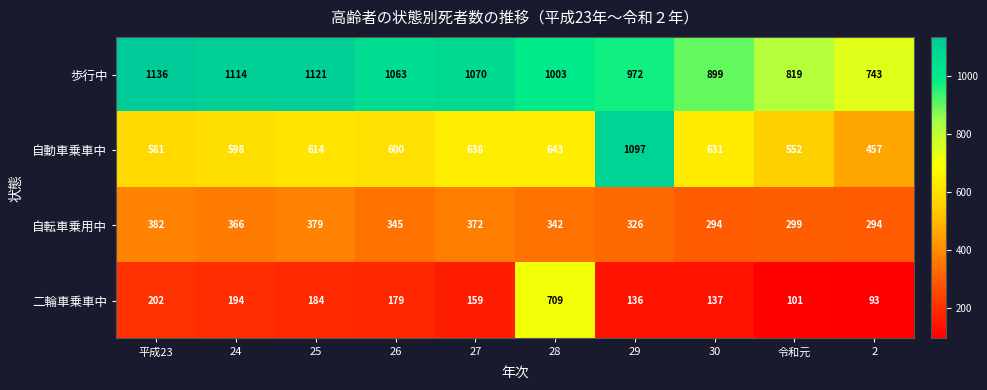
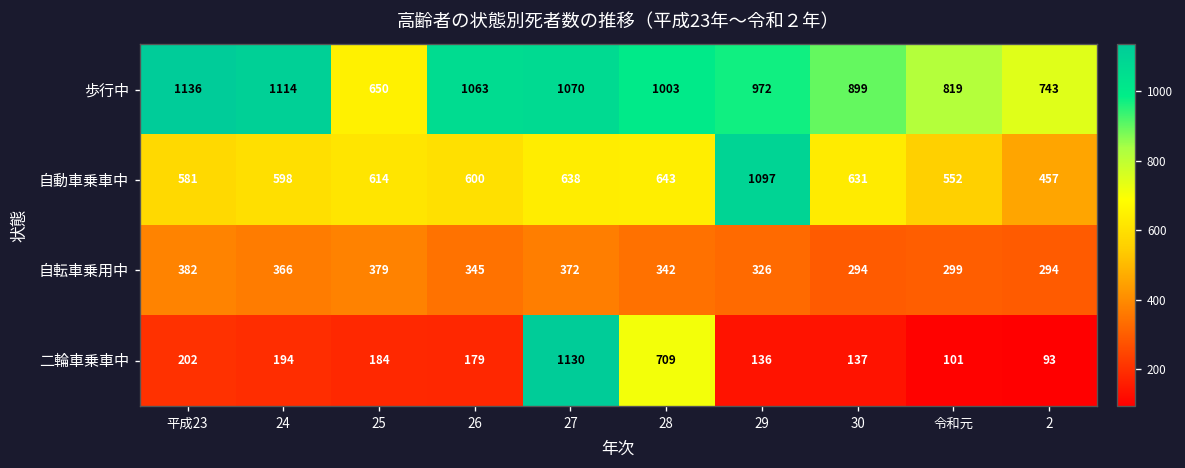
歩行中, 25: 1121 -> 650
二輪車乗車中, 27: 159 -> 1130
